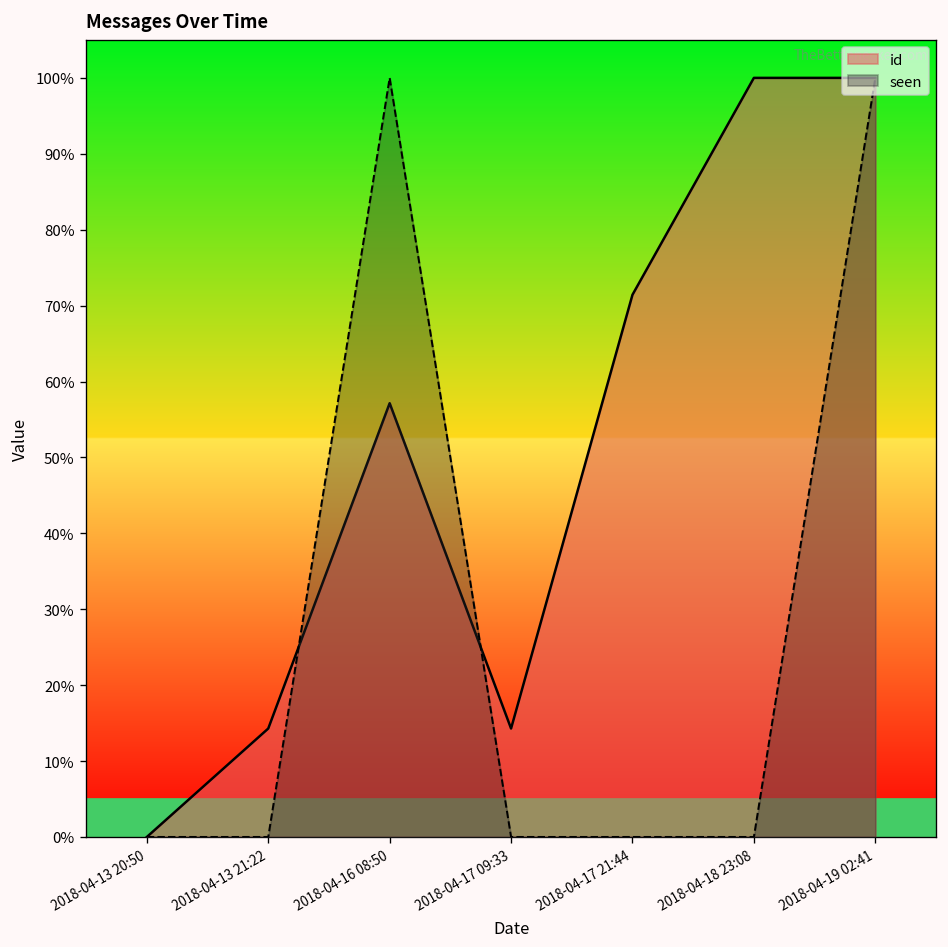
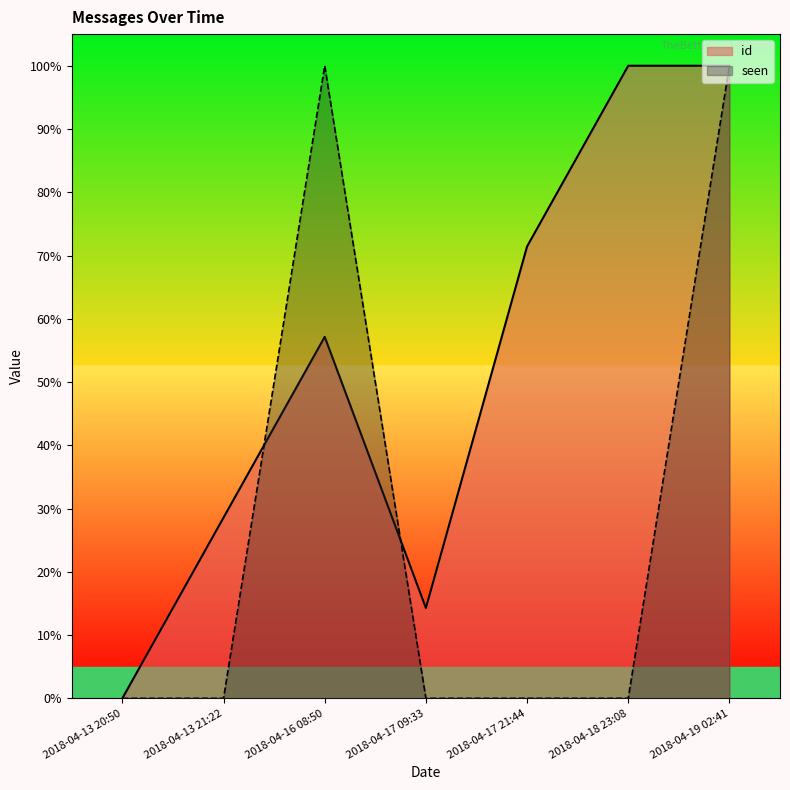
id, 2018-04-13 21:22: 14% -> 29%
